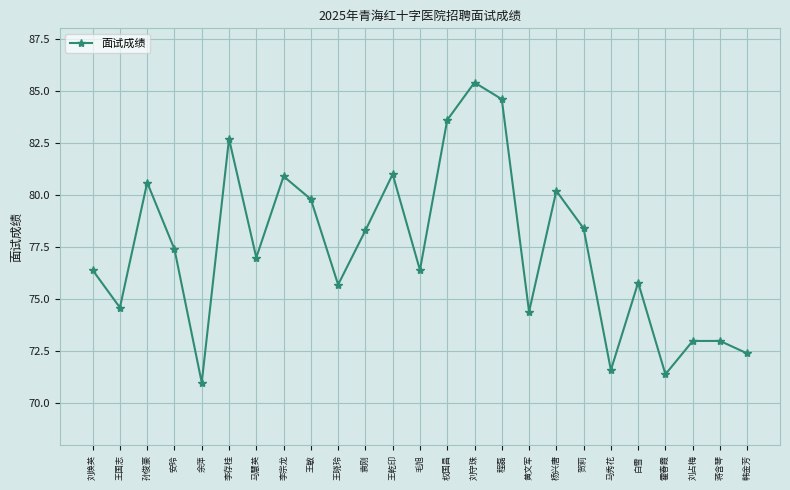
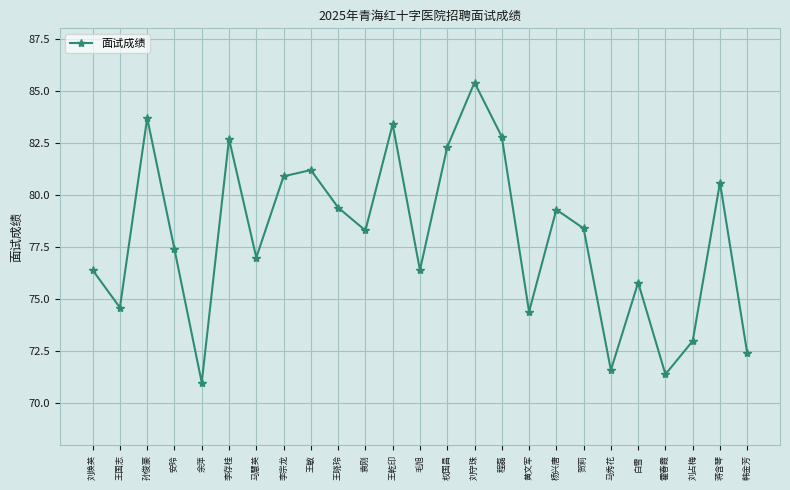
孙俊豪: 80.6 -> 83.7
王敏: 79.8 -> 81.2
王晓玲: 75.7 -> 79.4
王乾印: 81.0 -> 83.4
权国昌: 83.6 -> 82.3
程磊: 84.6 -> 82.8
杨兴唐: 80.2 -> 79.3
蒋含琴: 73.0 -> 80.6
